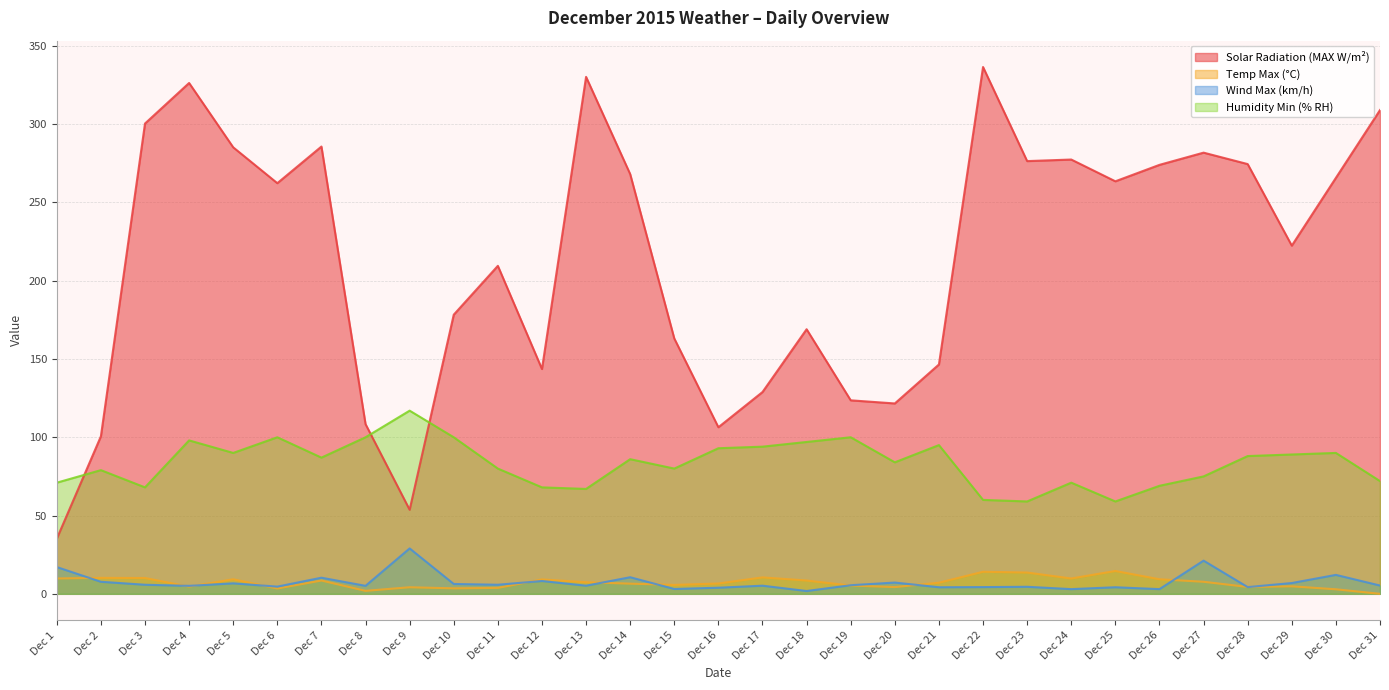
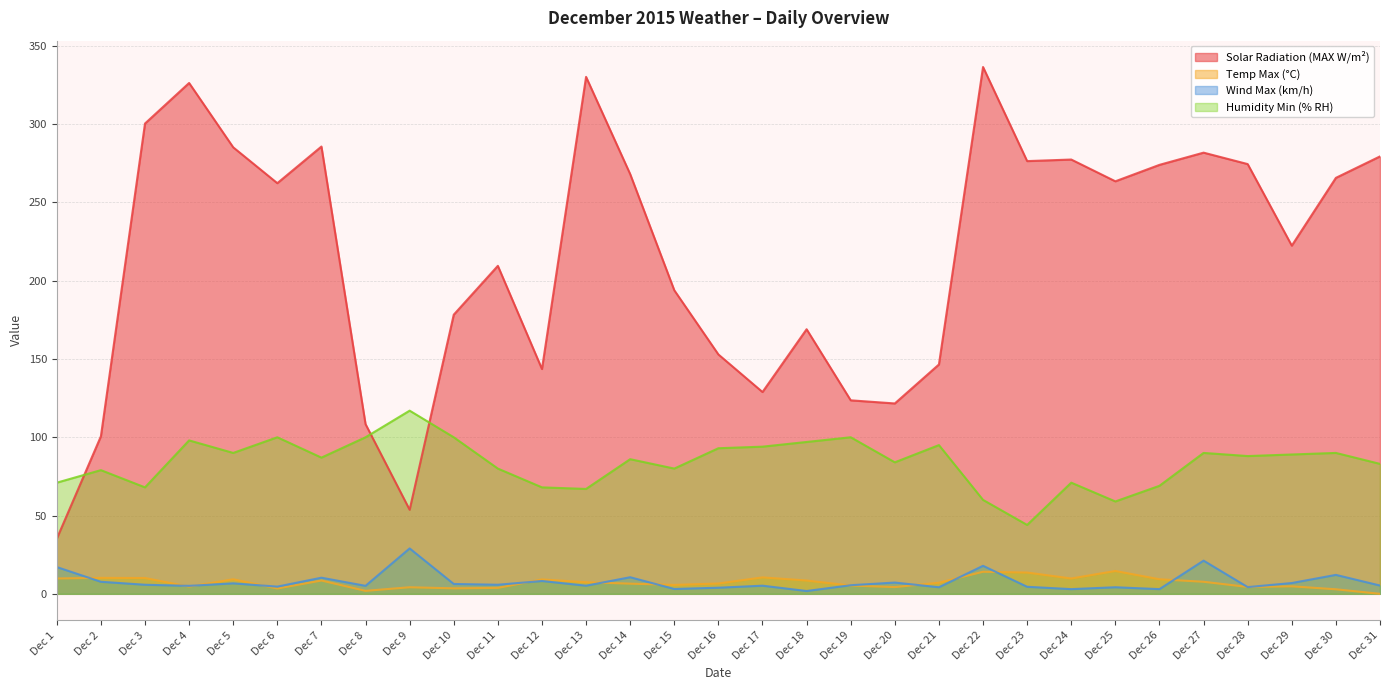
Solar Radiation (MAX W/m²), Dec 15: 163 -> 194
Solar Radiation (MAX W/m²), Dec 16: 106 -> 153
Wind Max (km/h), Dec 22: 4 -> 18
Humidity Min (% RH), Dec 23: 59 -> 44
Humidity Min (% RH), Dec 27: 75 -> 90
Solar Radiation (MAX W/m²), Dec 31: 309 -> 279
Humidity Min (% RH), Dec 31: 72 -> 83
